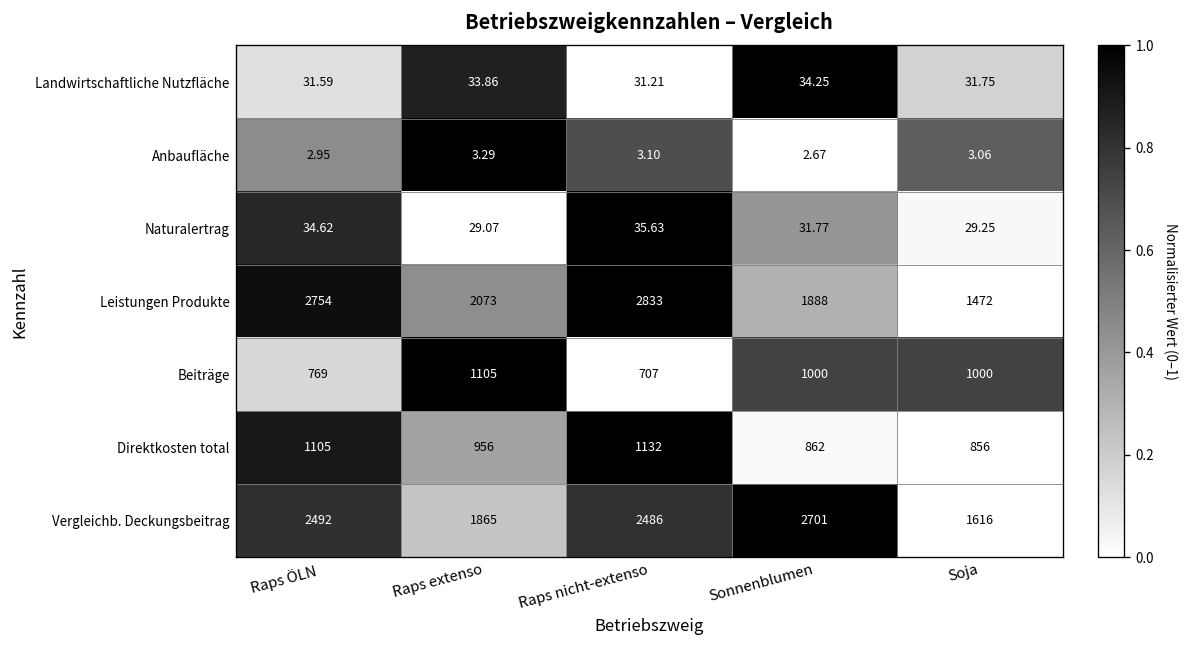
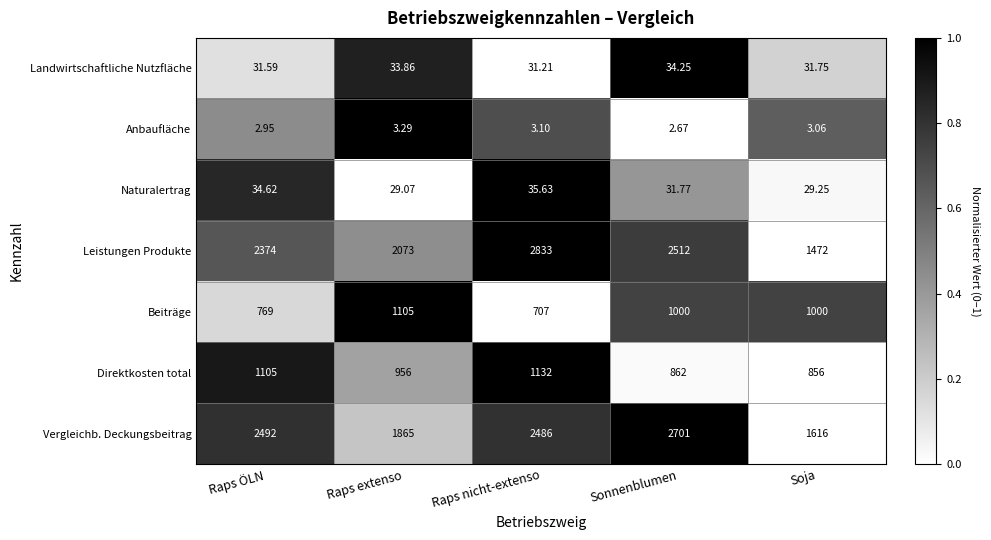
Leistungen Produkte, Raps ÖLN: 2754 -> 2374
Leistungen Produkte, Sonnenblumen: 1888 -> 2512
